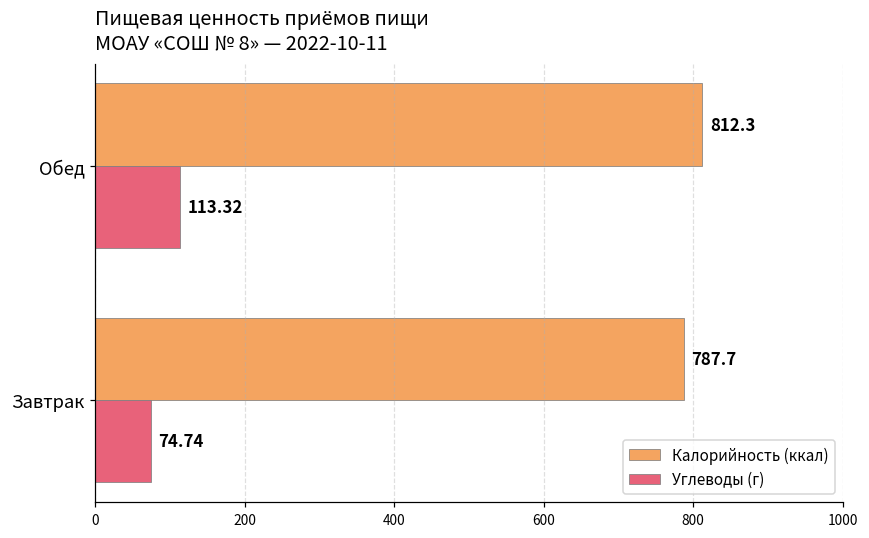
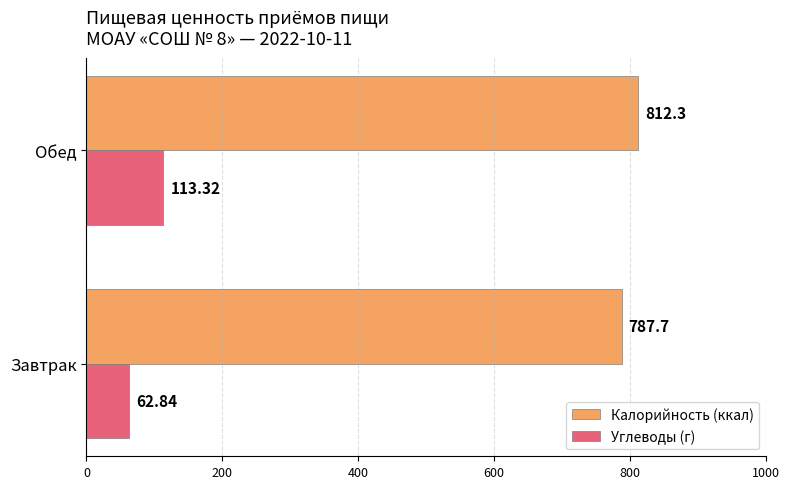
Углеводы (г), Завтрак: 74.74 -> 62.84
